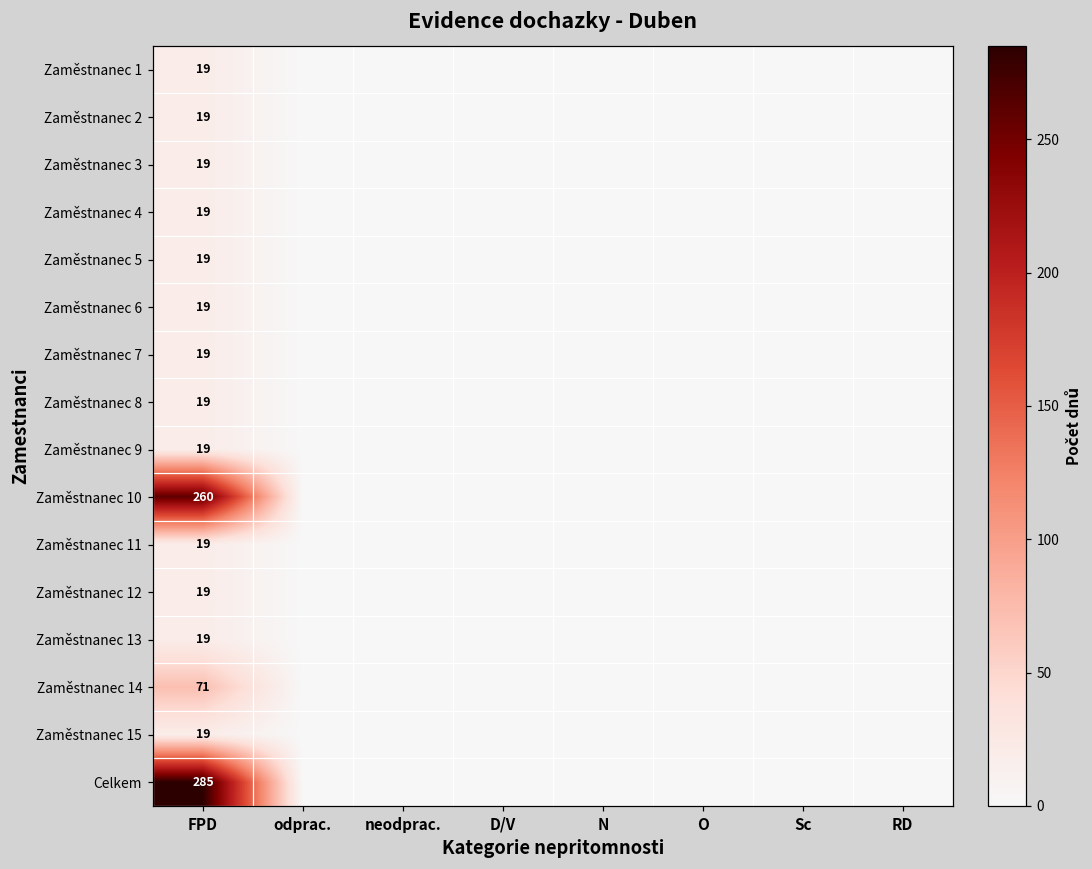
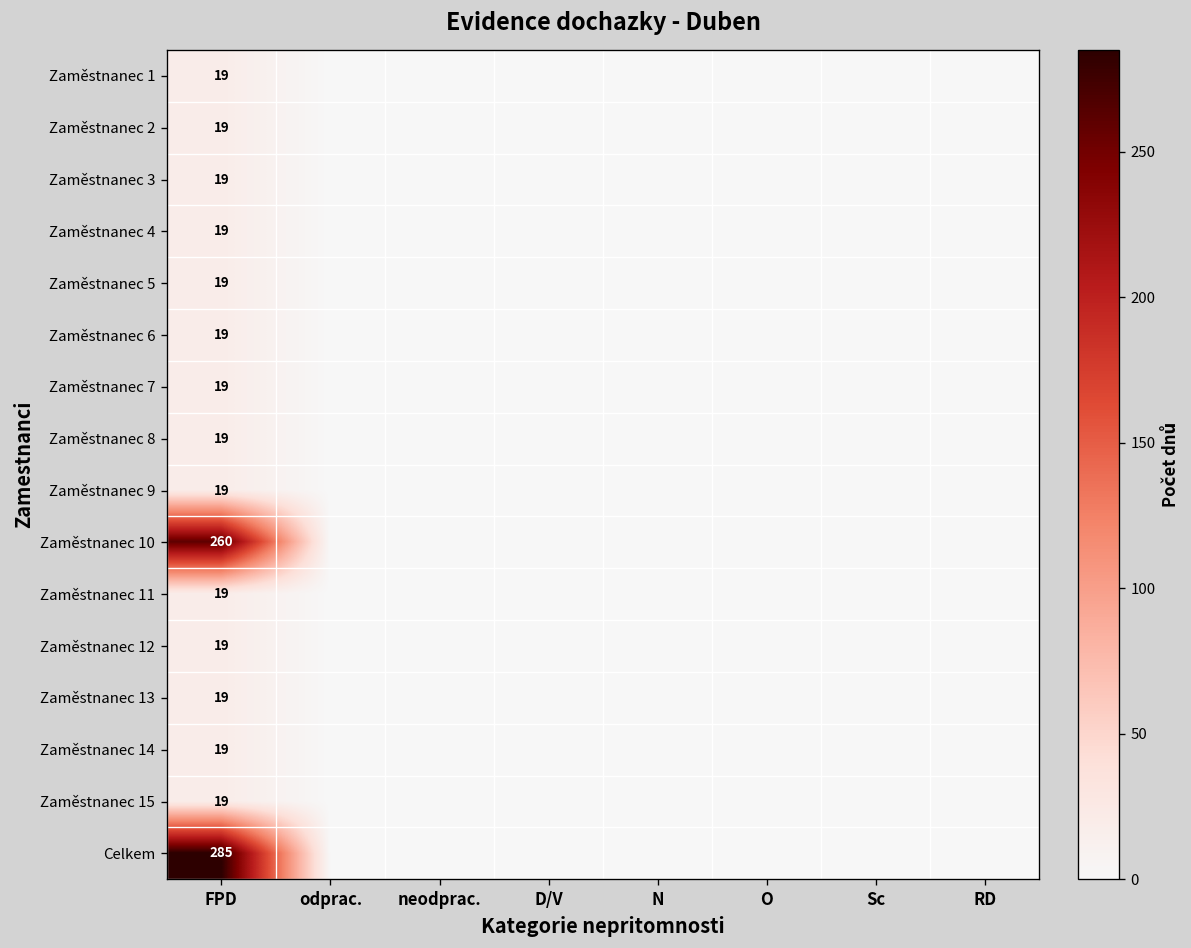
Zaměstnanec 14, FPD: 71 -> 19
